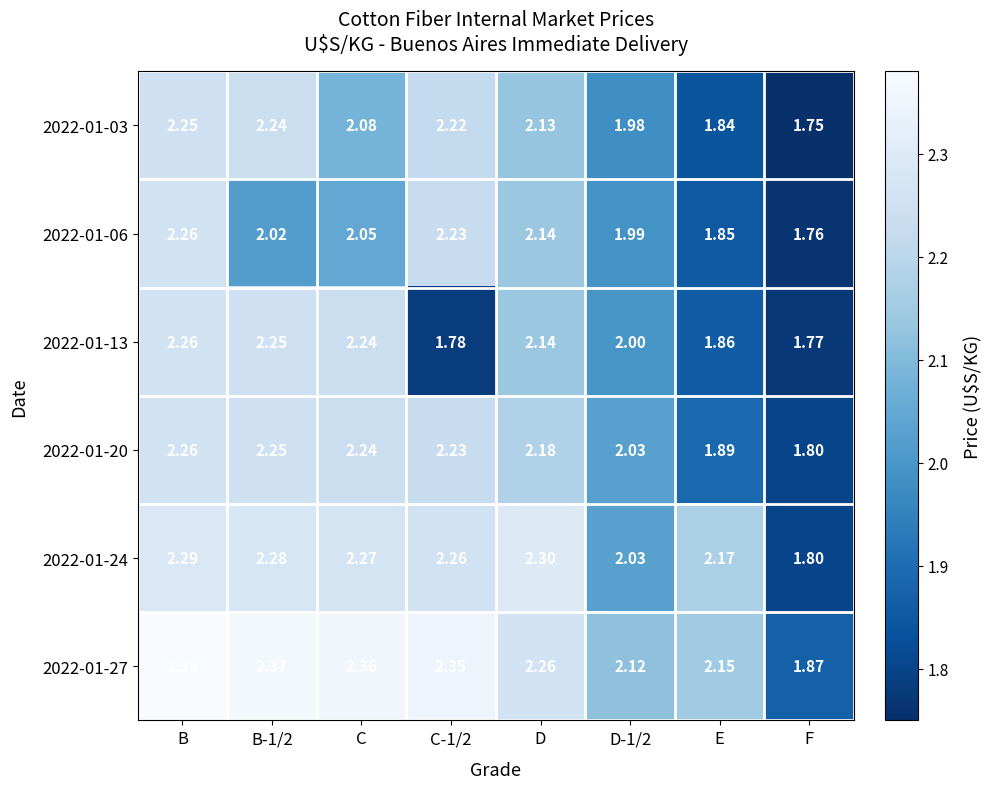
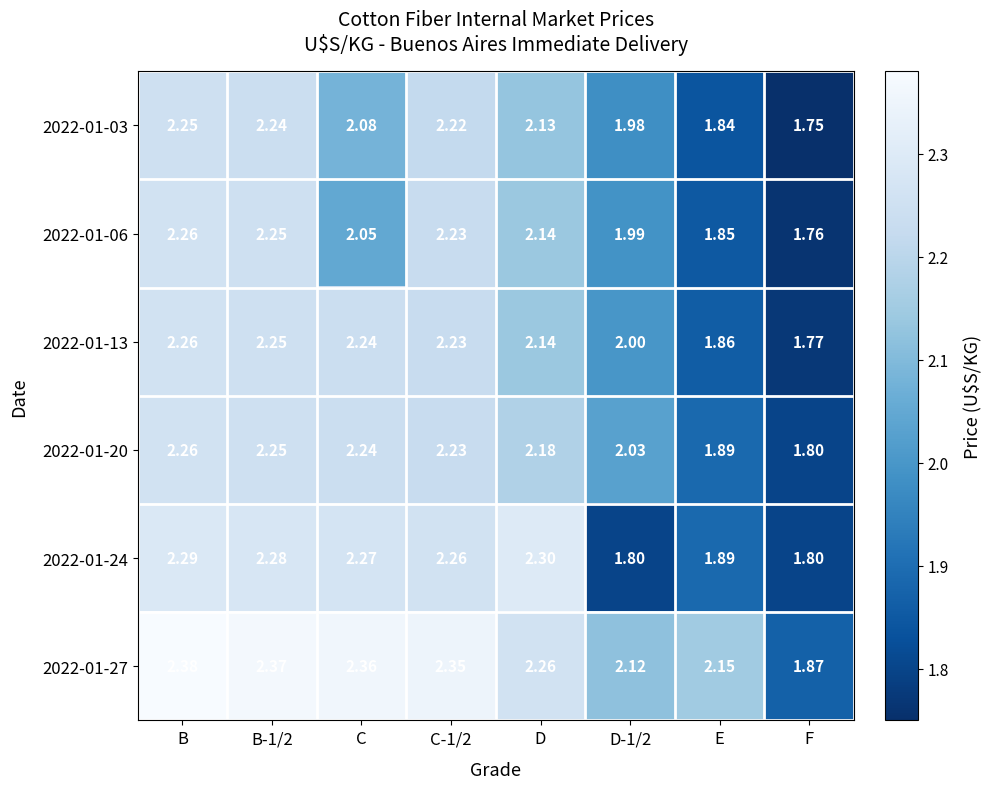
2022-01-06, B-1/2: 2.02 -> 2.25
2022-01-13, C-1/2: 1.78 -> 2.23
2022-01-24, D-1/2: 2.03 -> 1.80
2022-01-24, E: 2.17 -> 1.89
